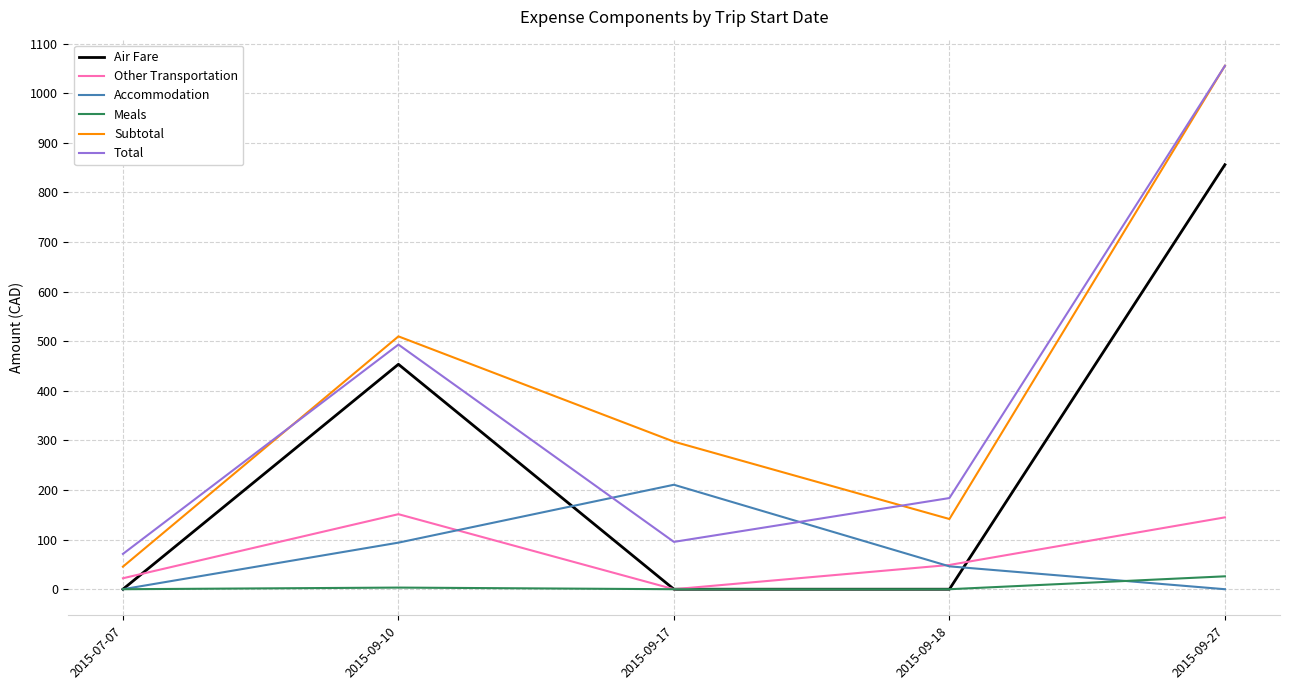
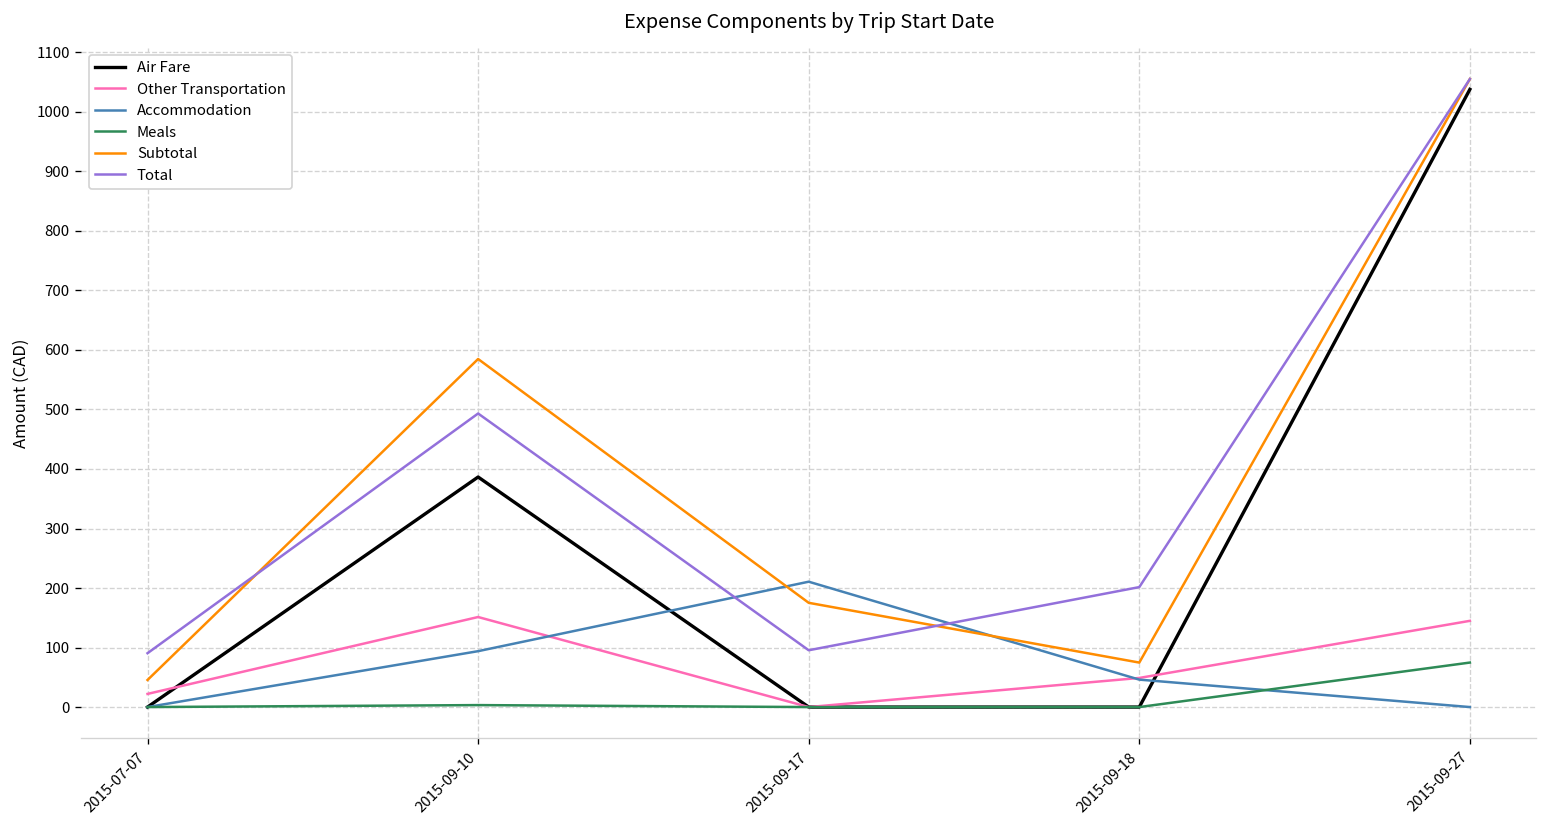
Total, 2015-07-07: 70 -> 90
Air Fare, 2015-09-10: 450 -> 390
Subtotal, 2015-09-10: 510 -> 580
Subtotal, 2015-09-17: 300 -> 180
Subtotal, 2015-09-18: 140 -> 70
Total, 2015-09-18: 180 -> 200
Air Fare, 2015-09-27: 860 -> 1040
Meals, 2015-09-27: 30 -> 70
